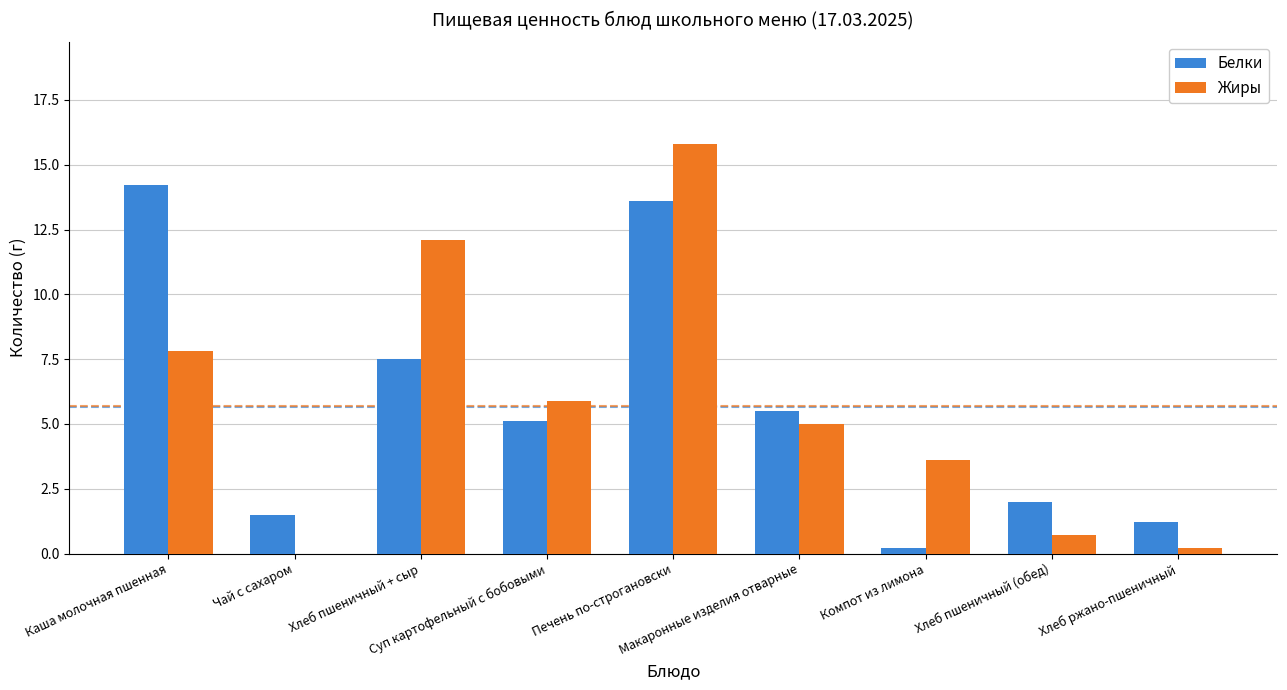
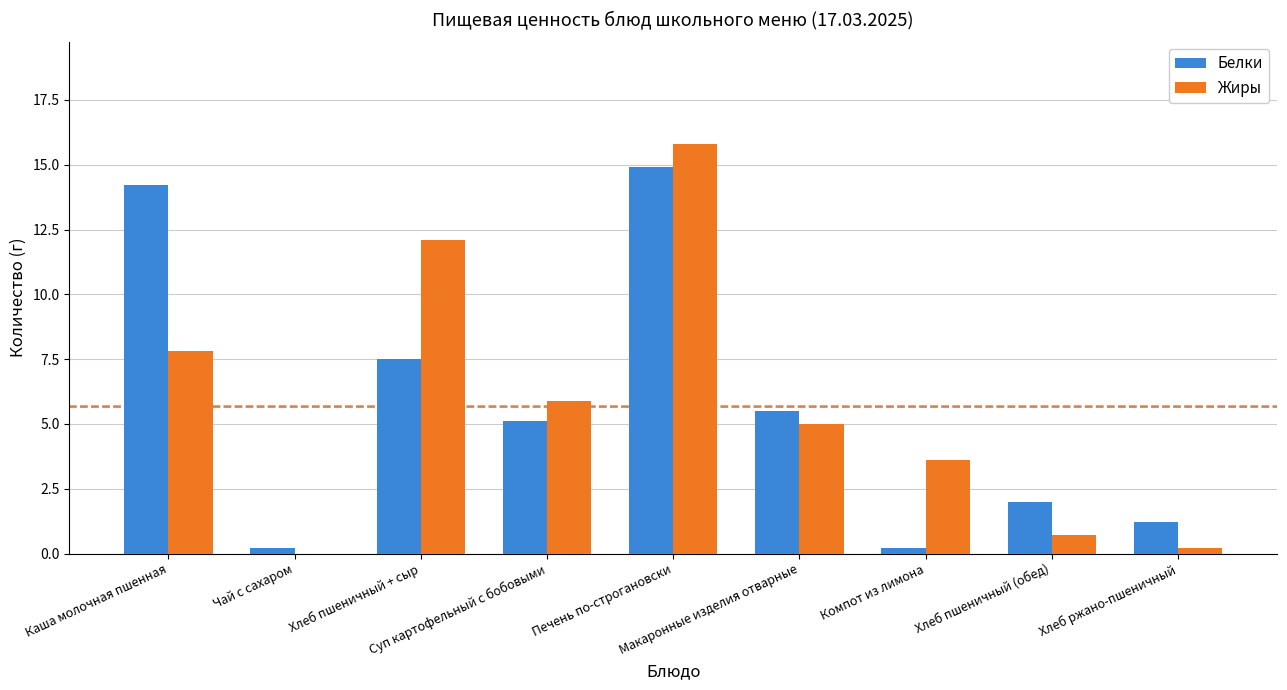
Белки, Чай с сахаром: 1.5 -> 0.2
Белки, Печень по-строгановски: 13.6 -> 14.9
